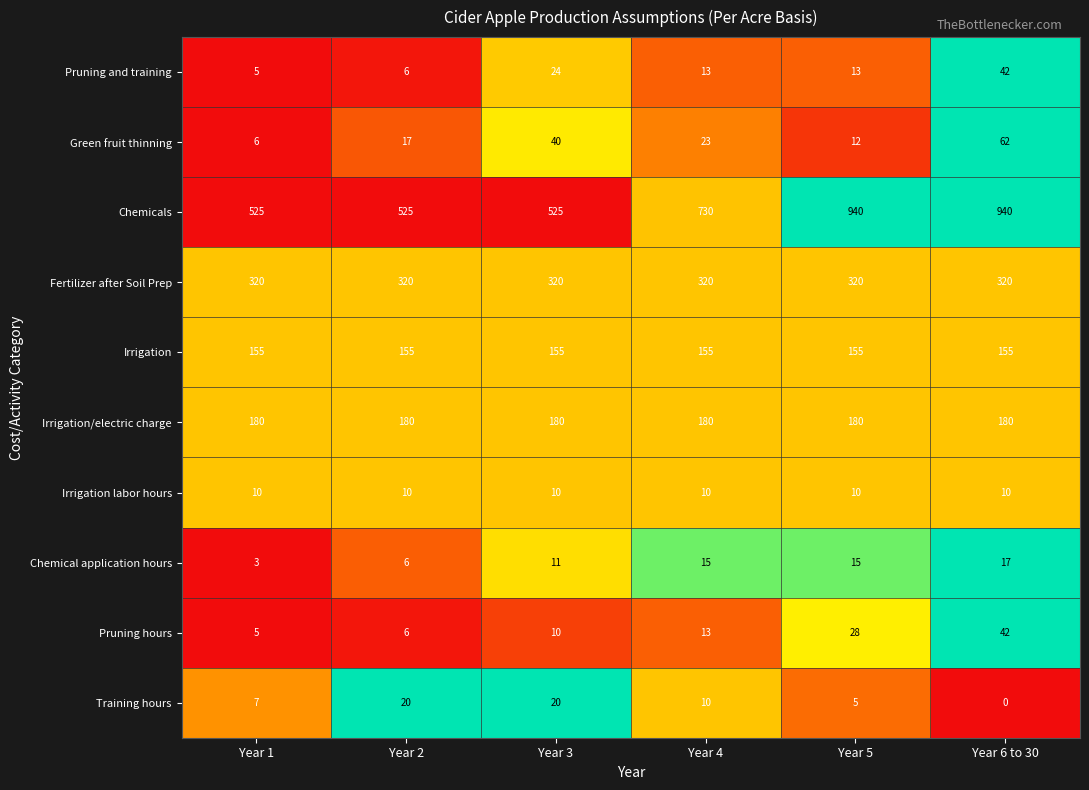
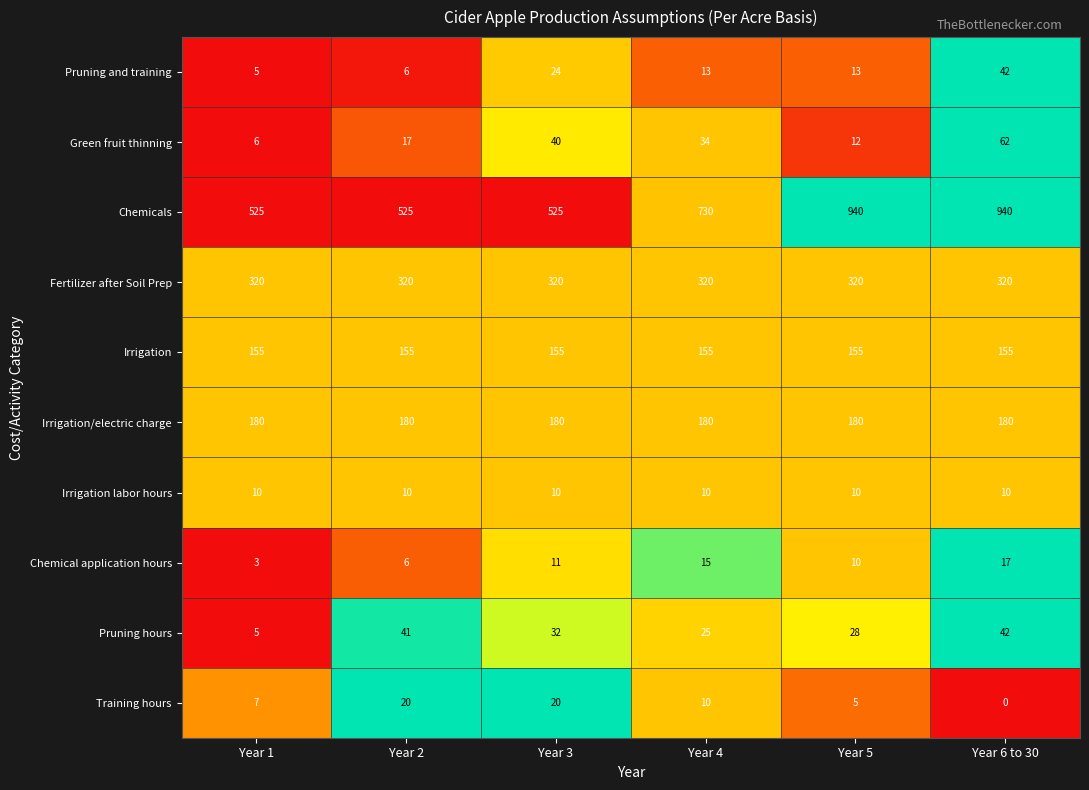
Green fruit thinning, Year 4: 23 -> 34
Chemical application hours, Year 5: 15 -> 10
Pruning hours, Year 2: 6 -> 41
Pruning hours, Year 3: 10 -> 32
Pruning hours, Year 4: 13 -> 25
